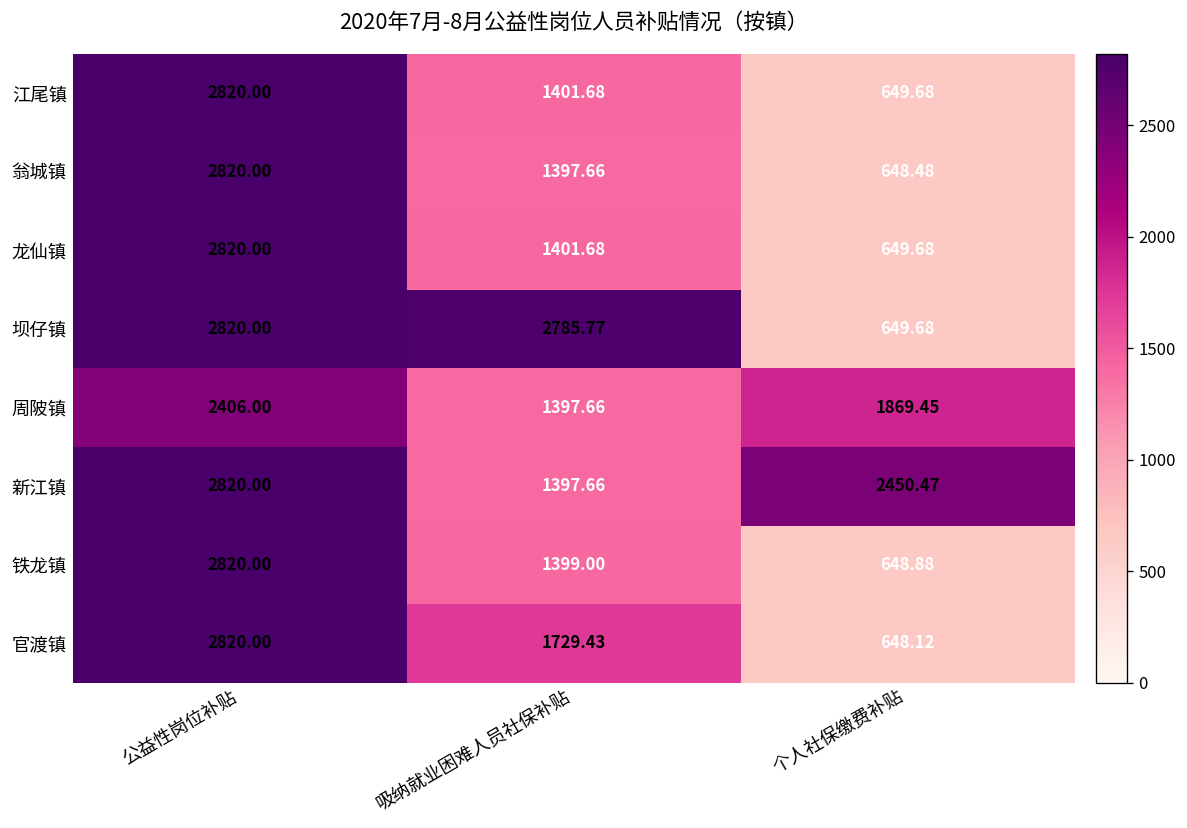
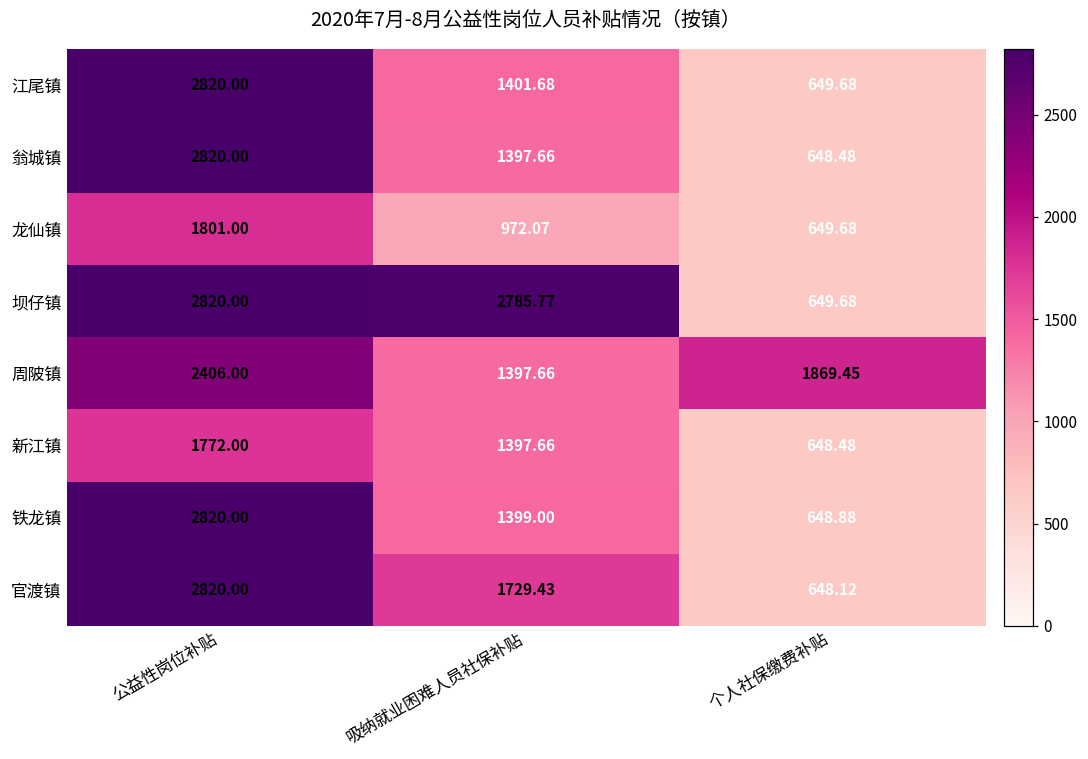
龙仙镇, 公益性岗位补贴: 2820.00 -> 1801.00
龙仙镇, 吸纳就业困难人员社保补贴: 1401.68 -> 972.07
新江镇, 公益性岗位补贴: 2820.00 -> 1772.00
新江镇, 个人社保缴费补贴: 2450.47 -> 648.48
